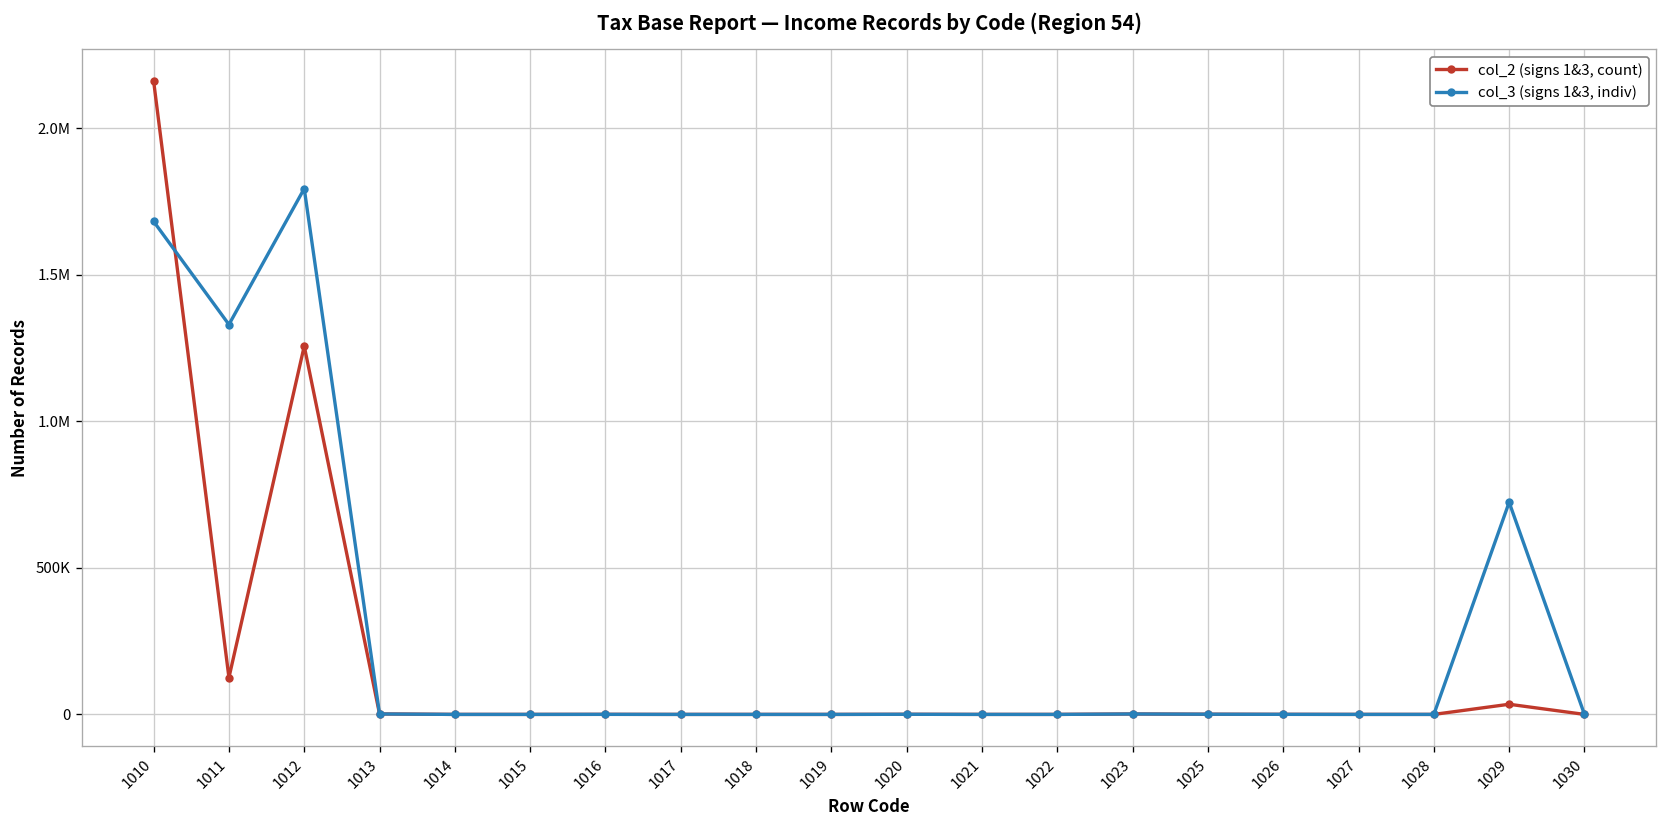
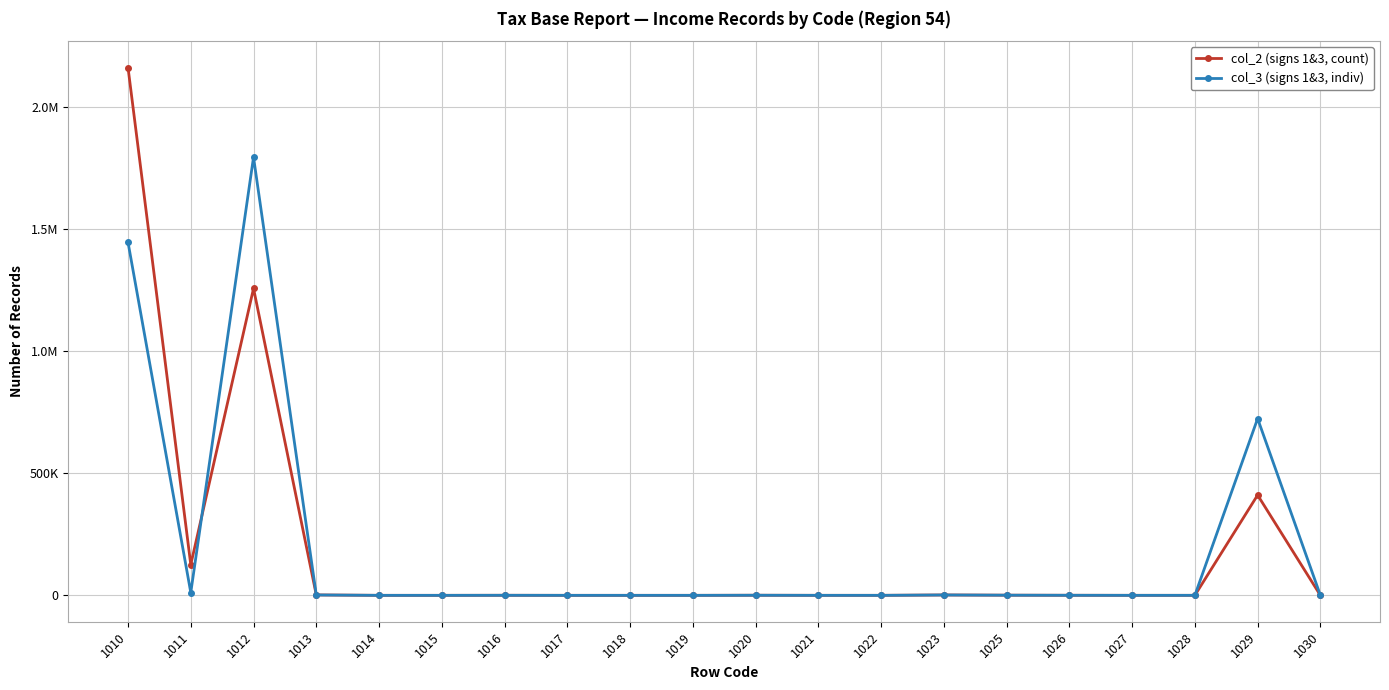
col_3 (signs 1&3, indiv), 1010: 1680000 -> 1440000
col_3 (signs 1&3, indiv), 1011: 1330000 -> 10000
col_2 (signs 1&3, count), 1029: 30000 -> 410000
